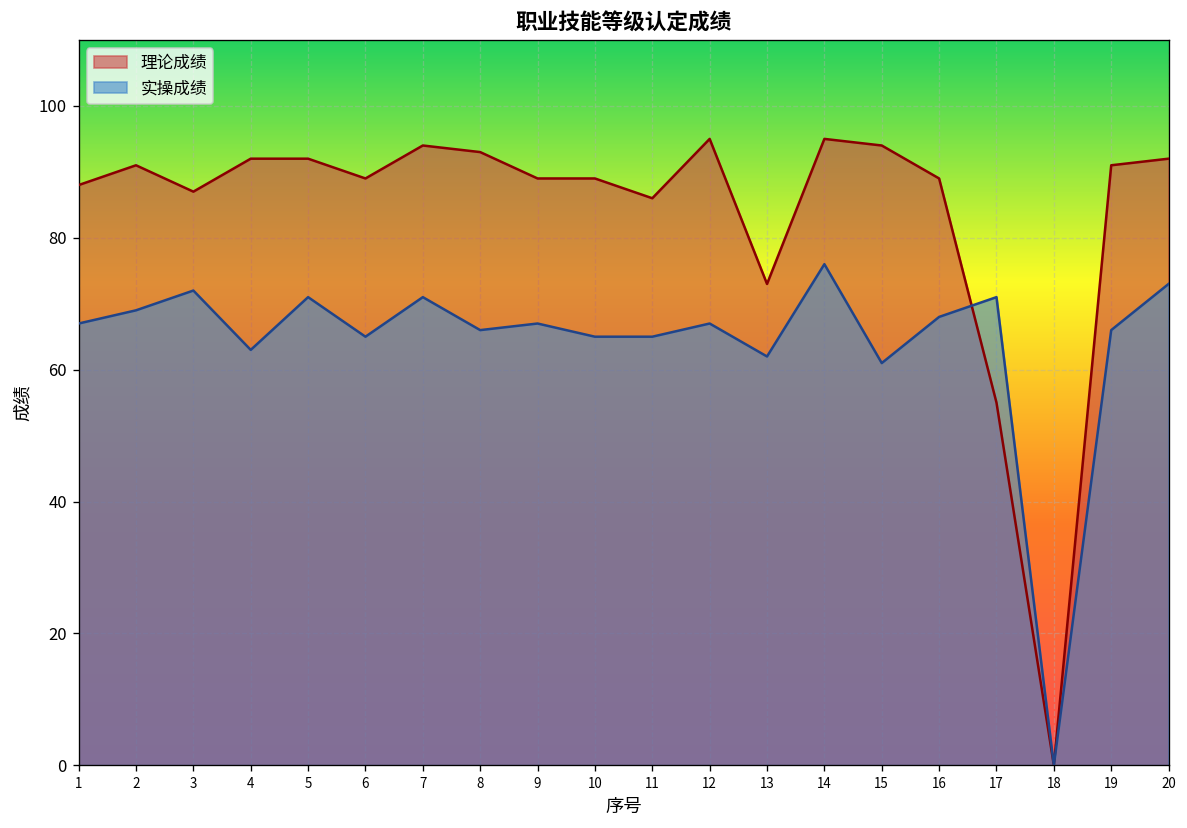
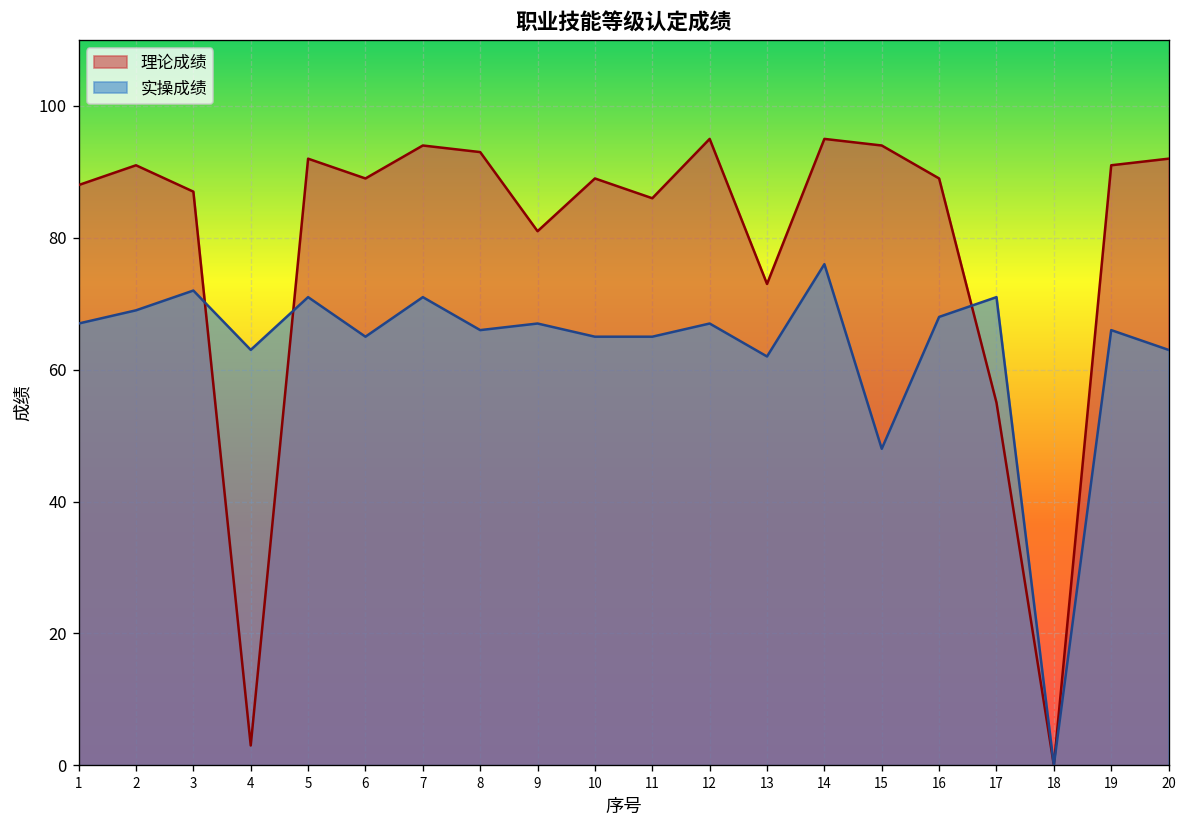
理论成绩, 4: 92 -> 3
理论成绩, 9: 89 -> 81
实操成绩, 15: 61 -> 48
实操成绩, 20: 73 -> 63
